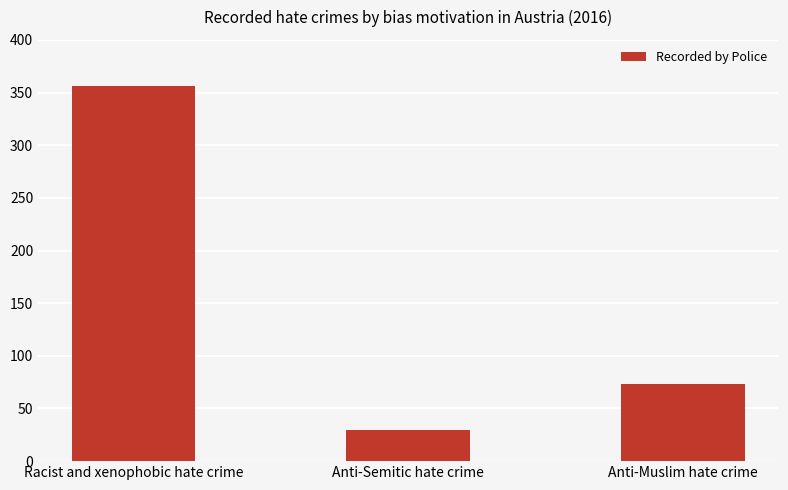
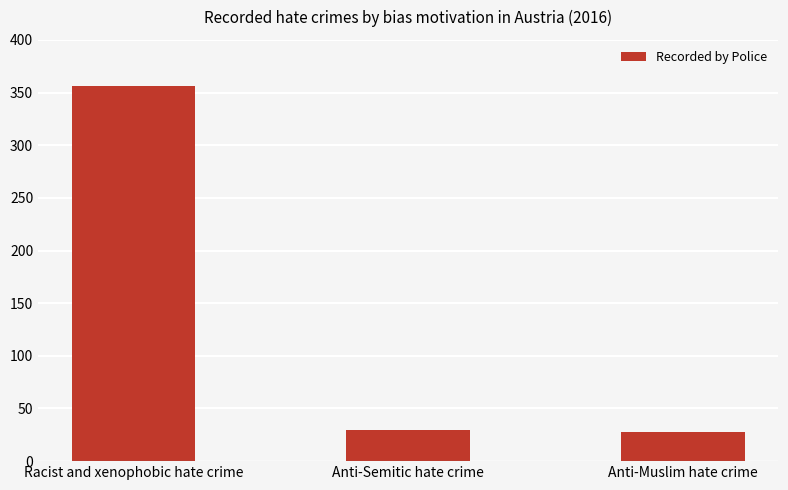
Anti-Muslim hate crime: 73 -> 28
